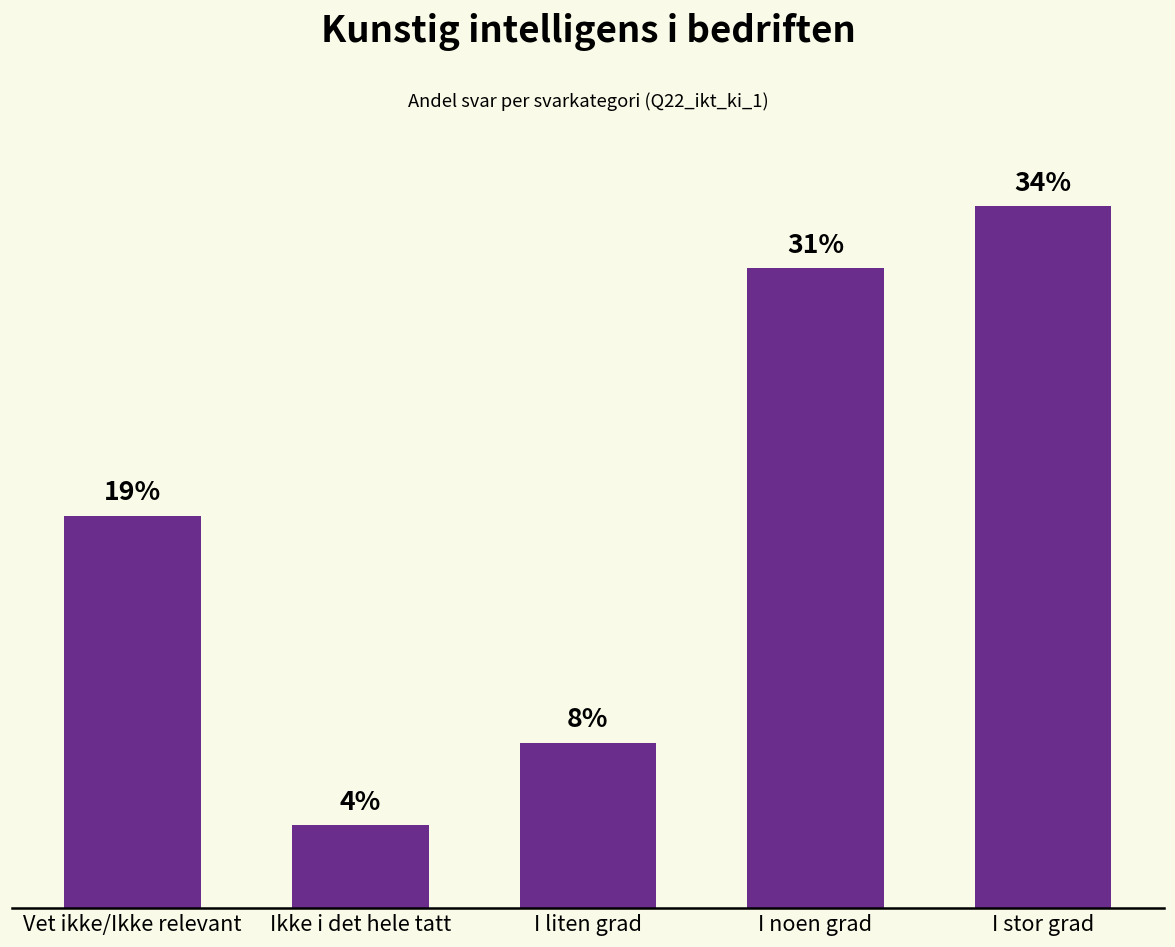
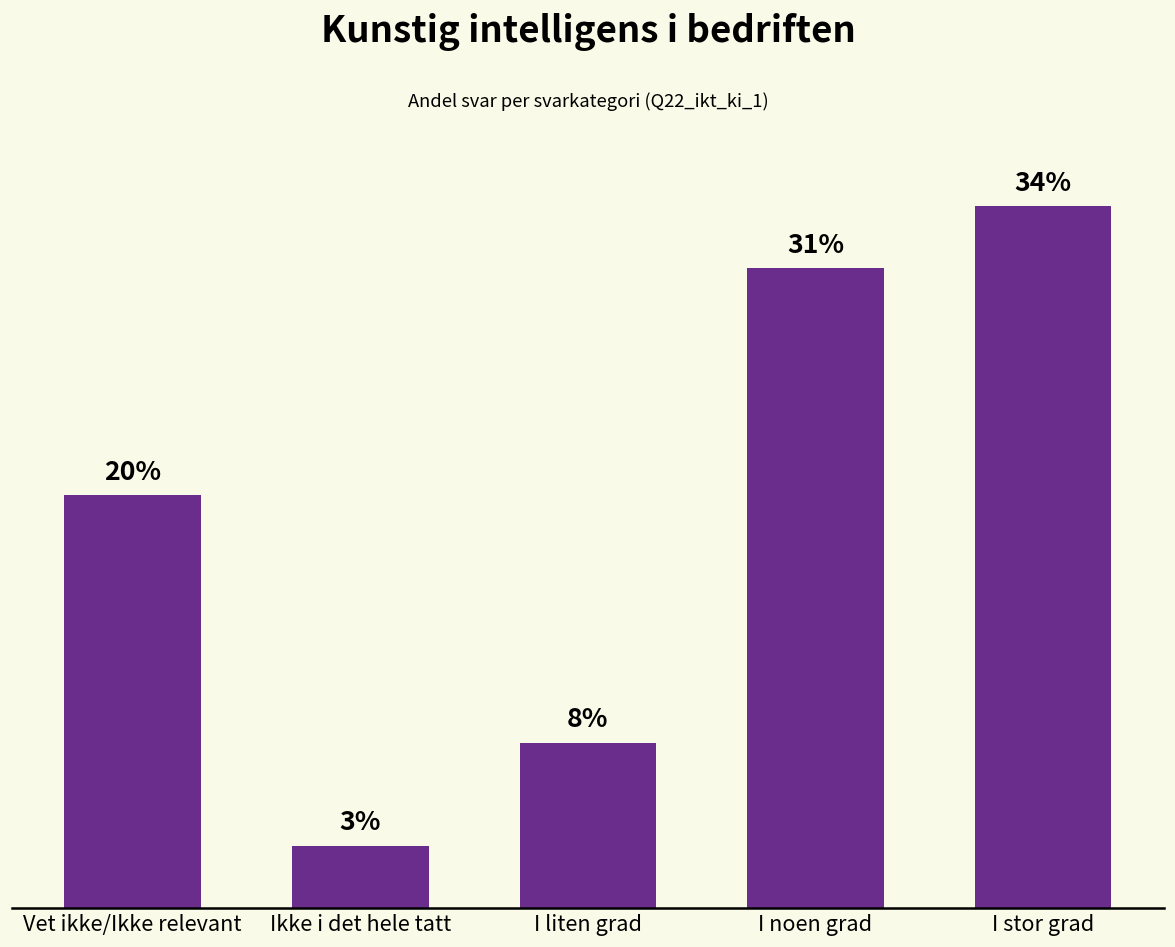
Vet ikke/Ikke relevant: 19% -> 20%
Ikke i det hele tatt: 4% -> 3%
